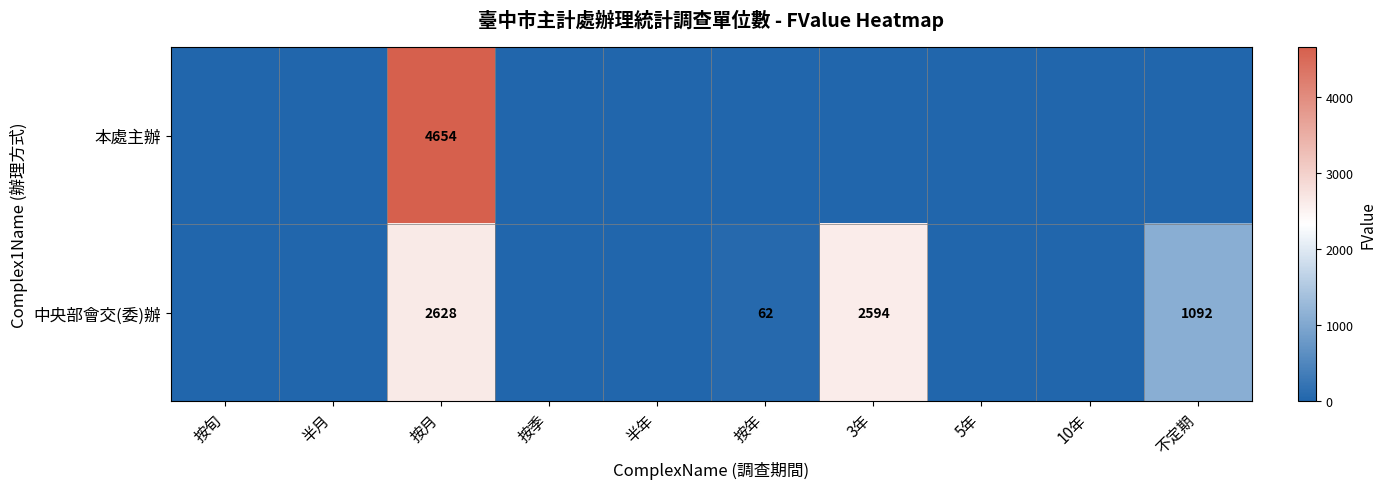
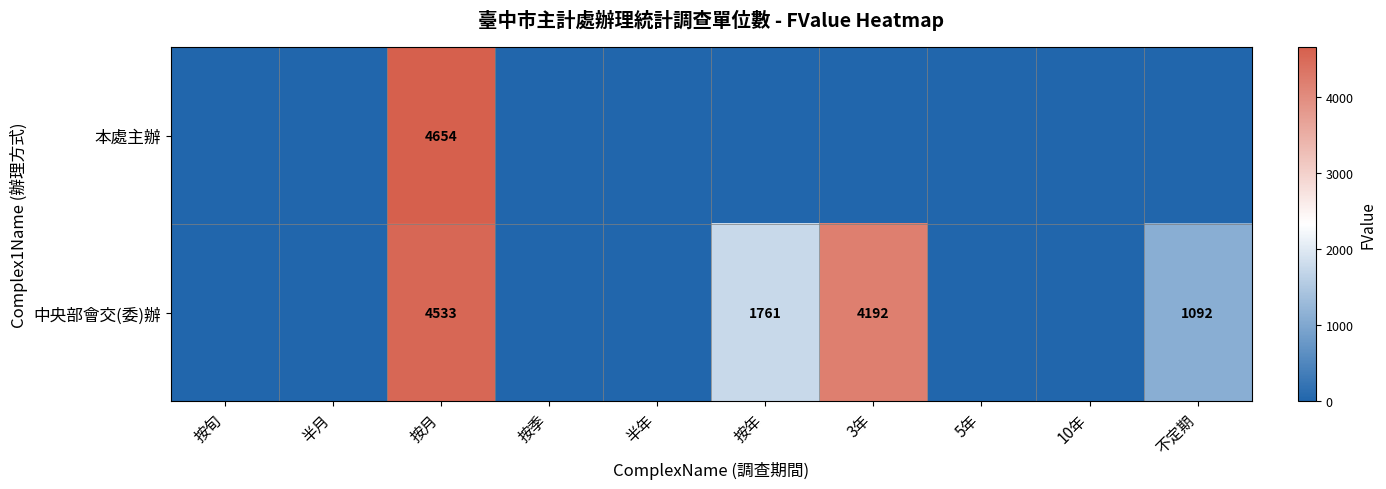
中央部會交(委)辦, 按月: 2628 -> 4533
中央部會交(委)辦, 按年: 62 -> 1761
中央部會交(委)辦, 3年: 2594 -> 4192
